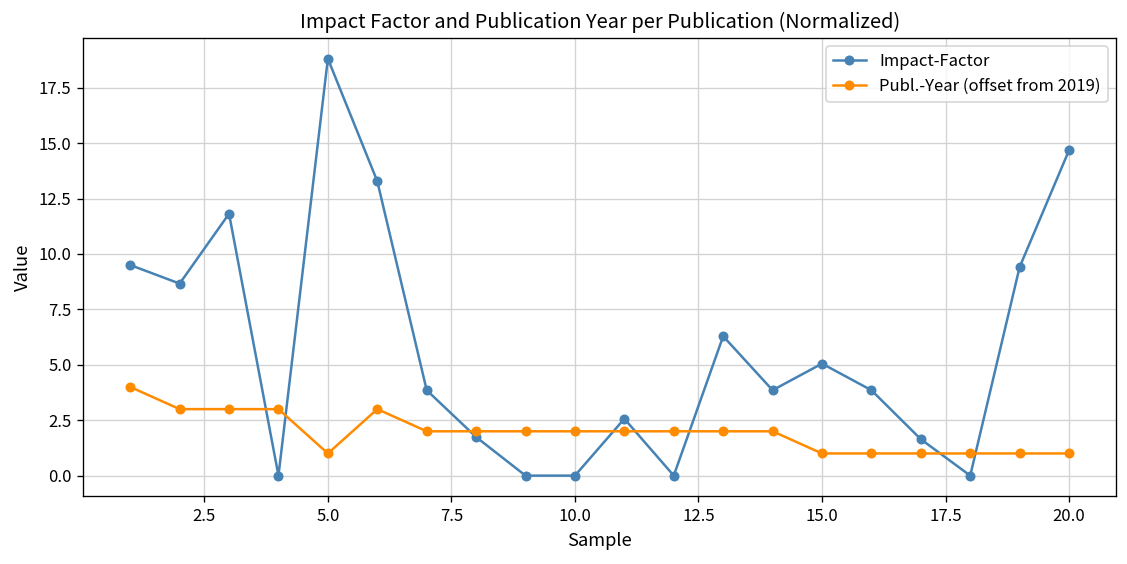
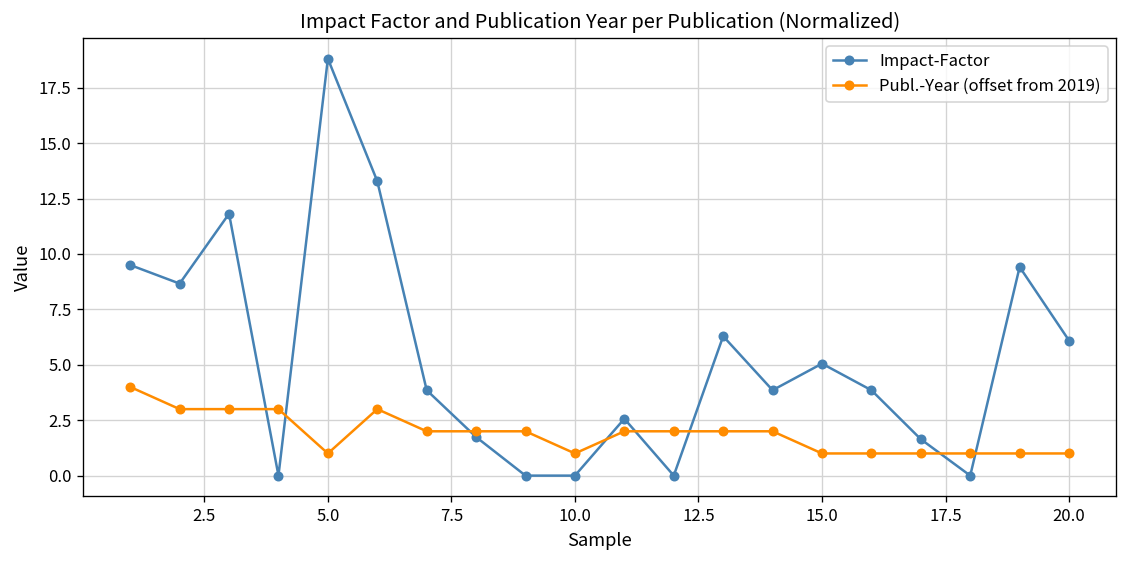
Publ.-Year (offset from 2019), 10.0: 2.0 -> 1.0
Impact-Factor, 20.0: 14.7 -> 6.1
